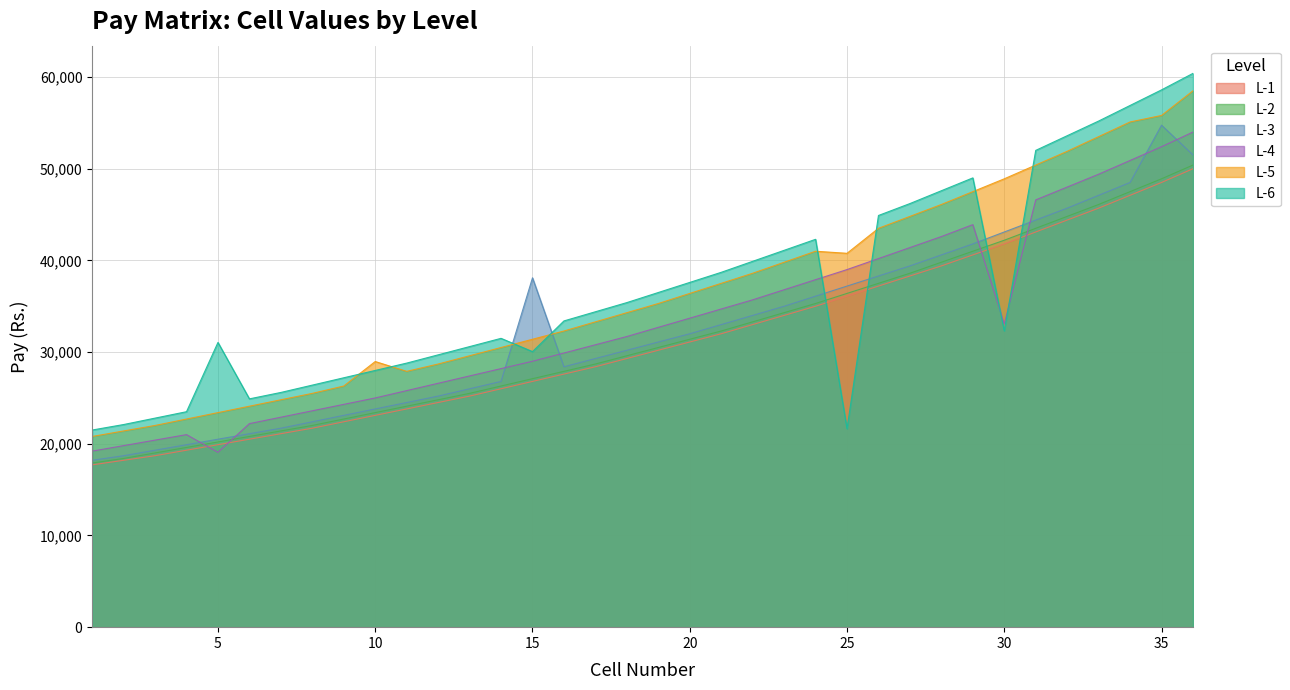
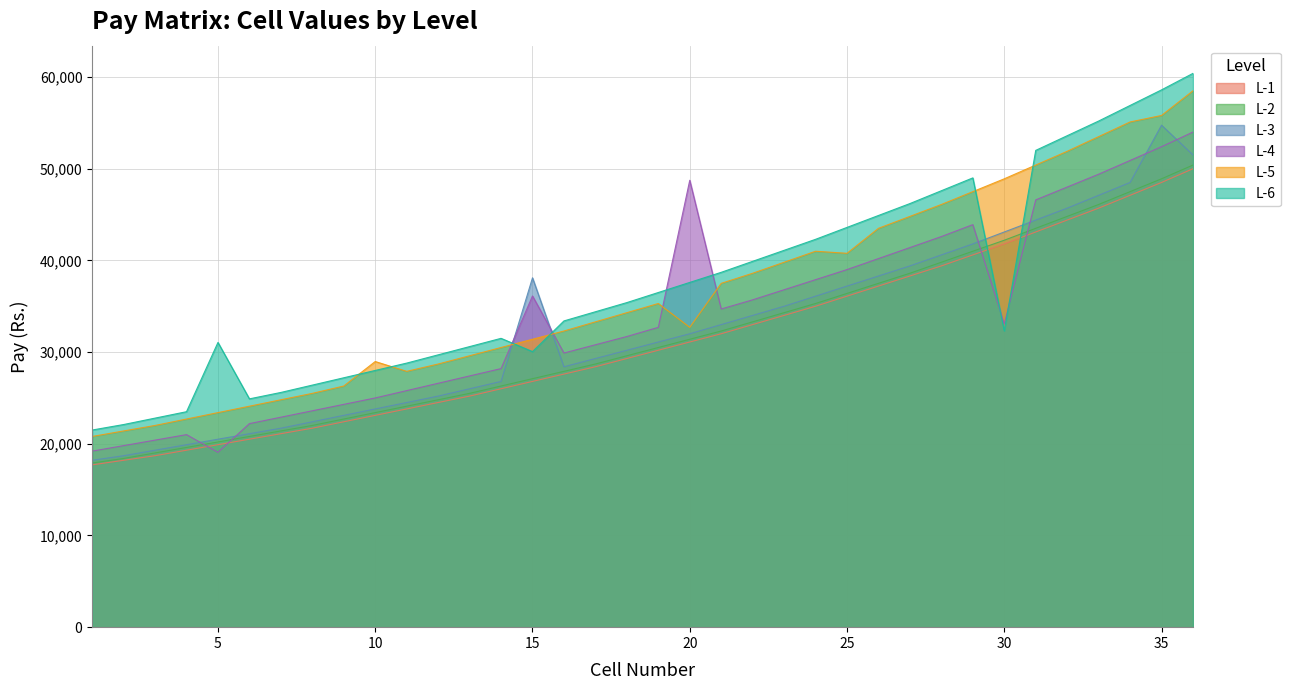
L-4, 15: 29,000 -> 36,000
L-4, 20: 34,000 -> 49,000
L-5, 20: 36,000 -> 33,000
L-6, 25: 22,000 -> 44,000
